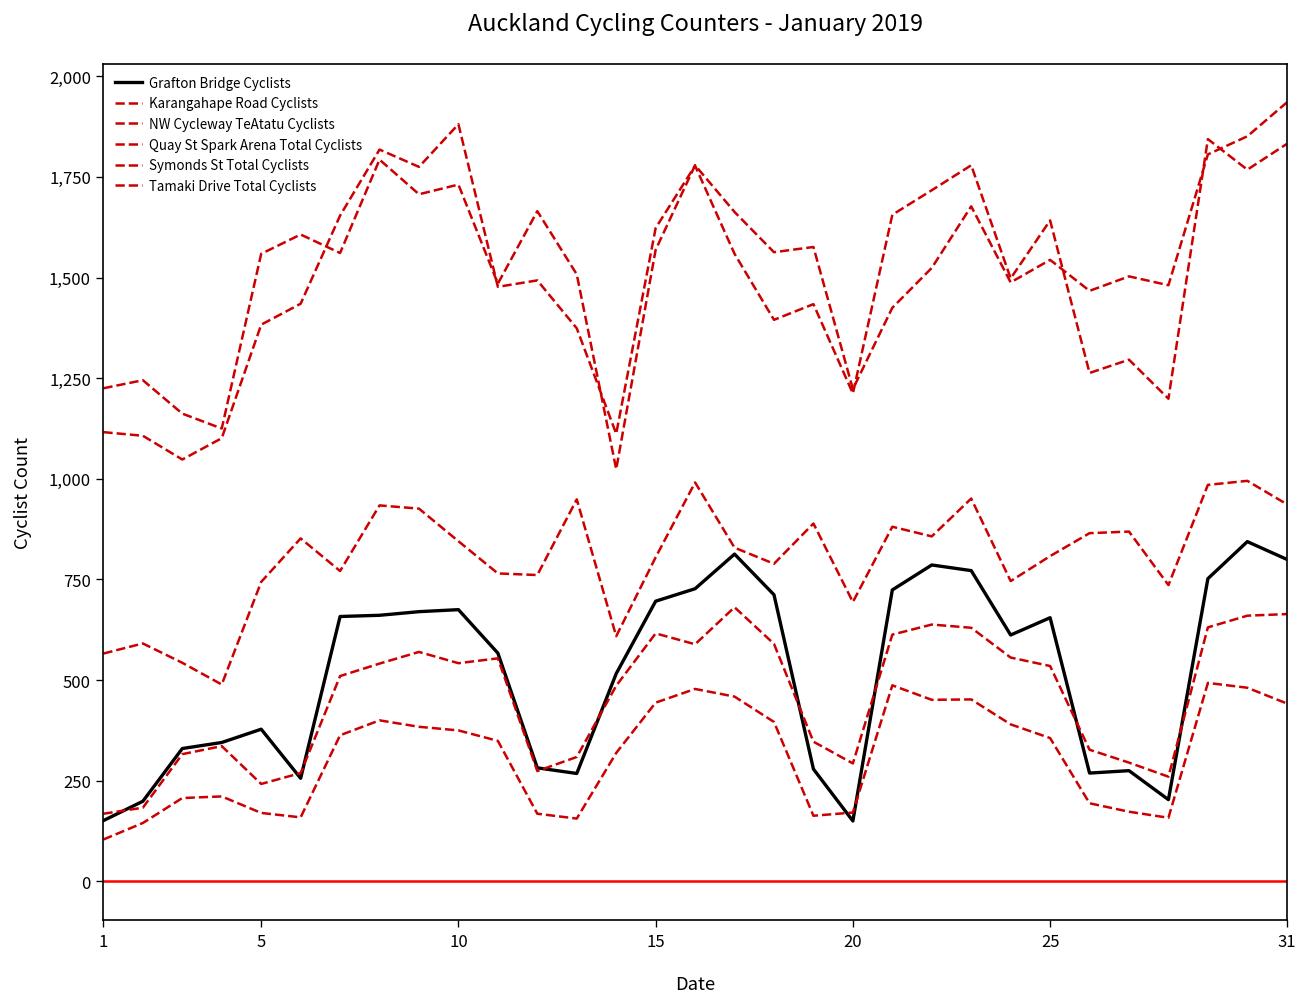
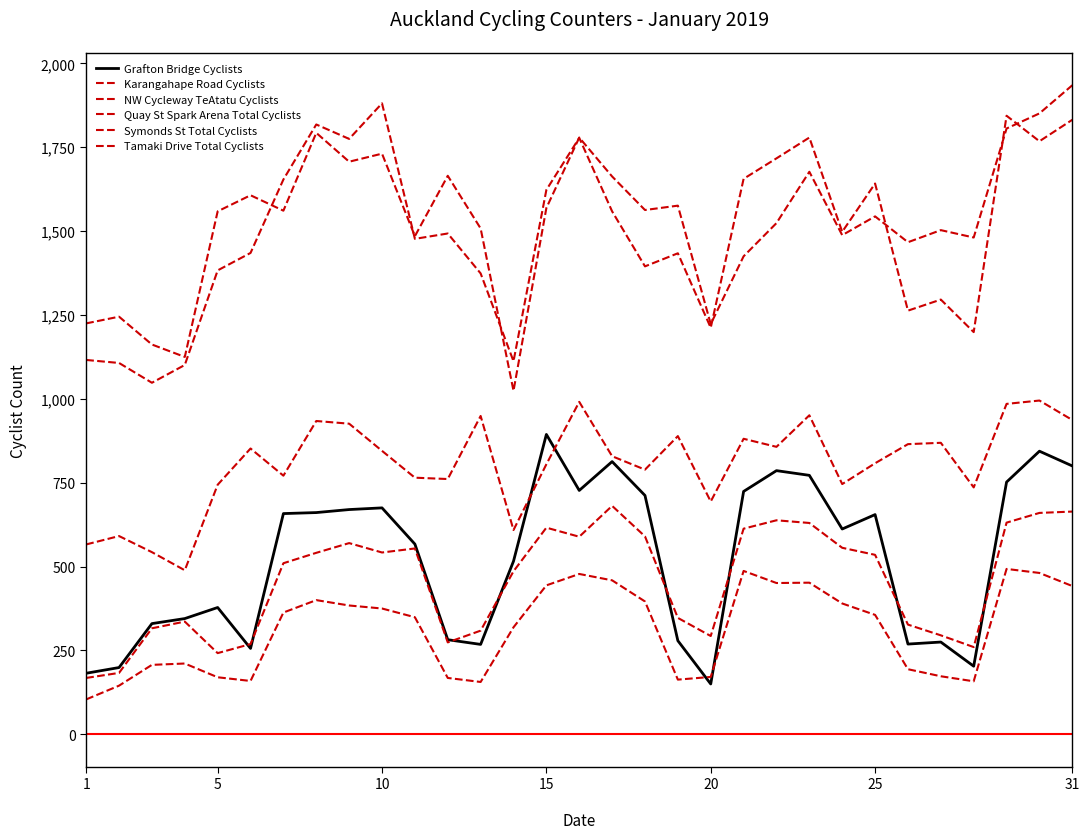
Grafton Bridge Cyclists, 1: 150 -> 180
Grafton Bridge Cyclists, 15: 700 -> 890
